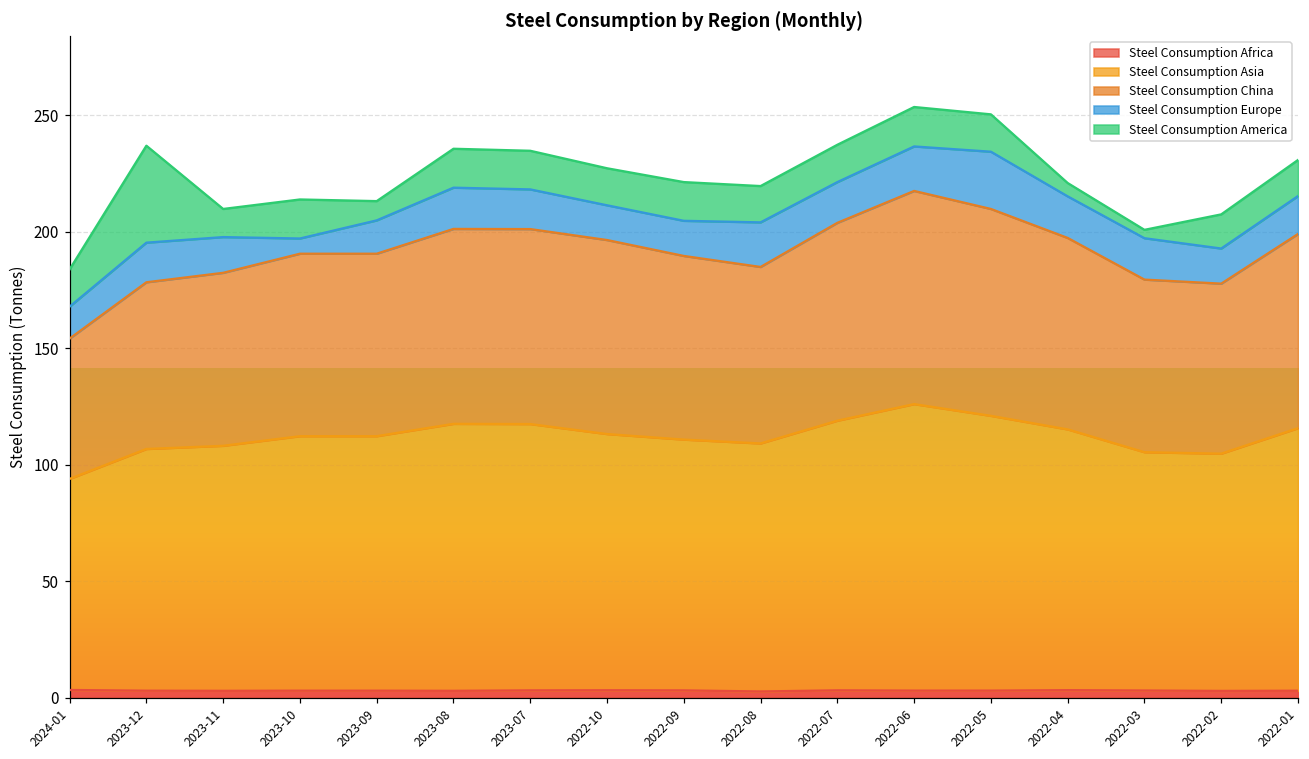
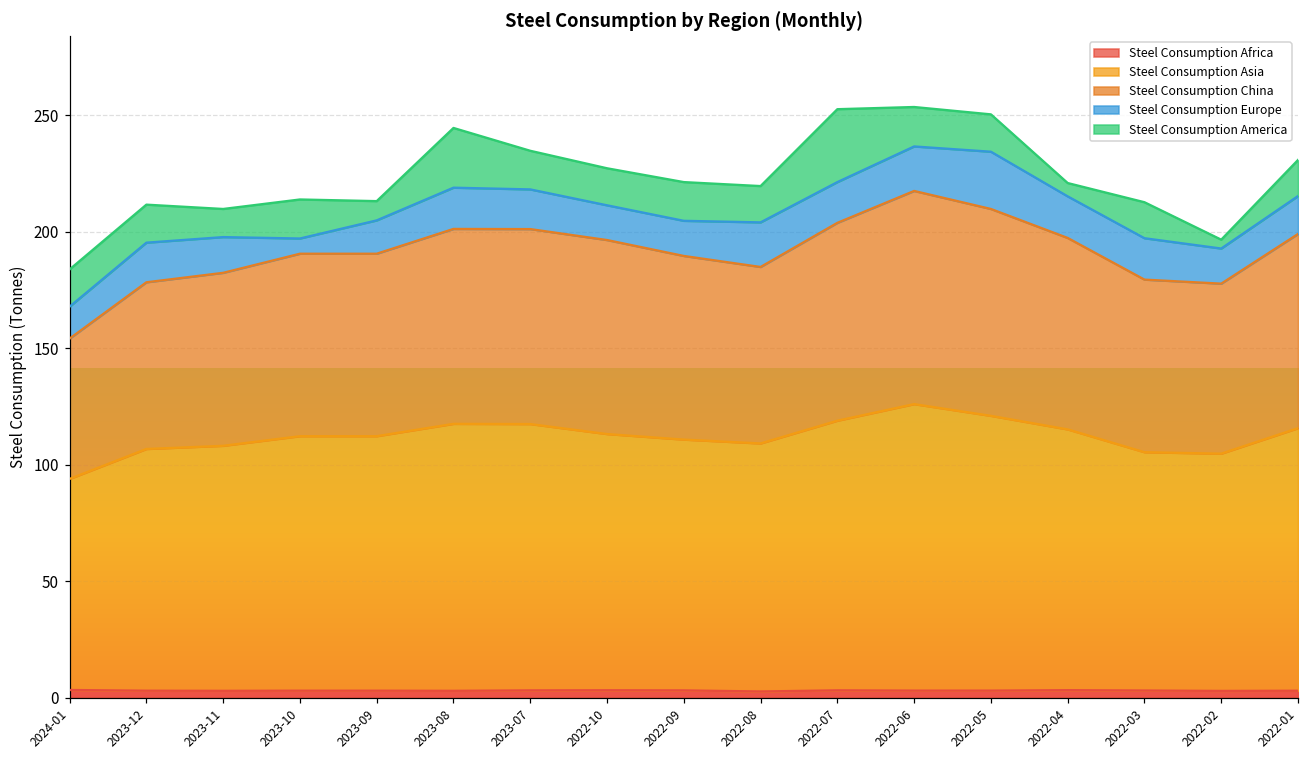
Steel Consumption America, 2023-12: 42 -> 16
Steel Consumption America, 2023-08: 17 -> 26
Steel Consumption America, 2022-07: 16 -> 31
Steel Consumption America, 2022-03: 4 -> 15
Steel Consumption America, 2022-02: 15 -> 4
